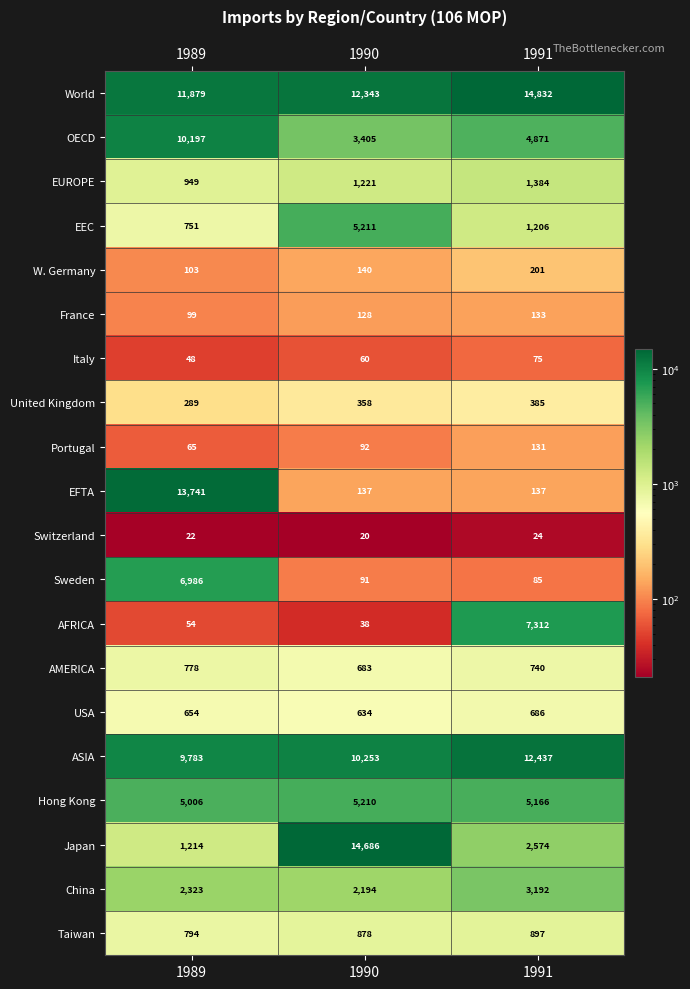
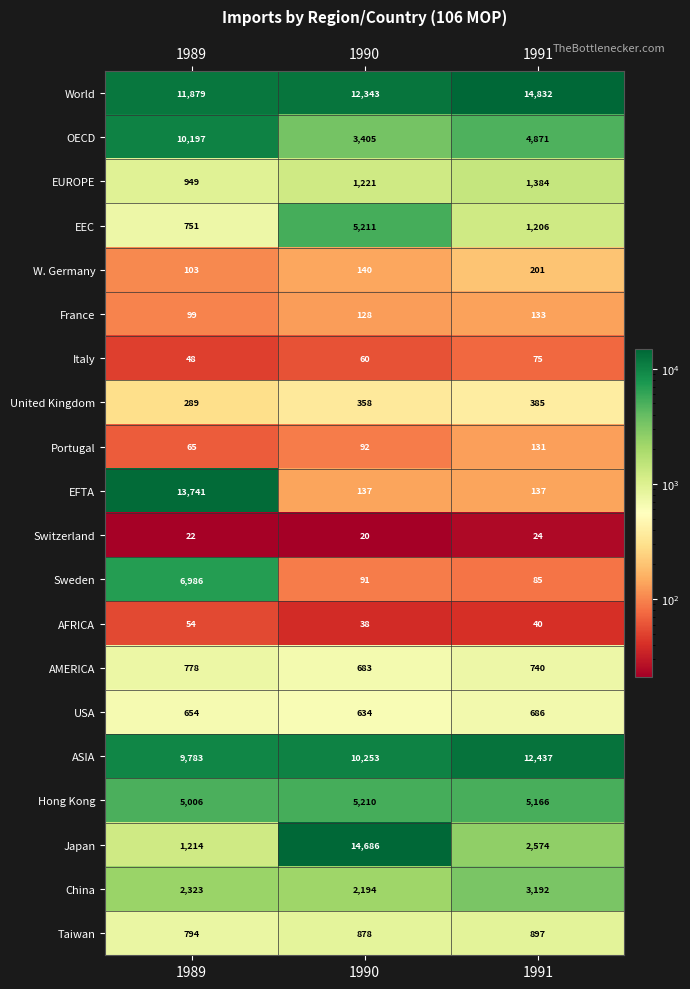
AFRICA, 1991: 7,312 -> 40
